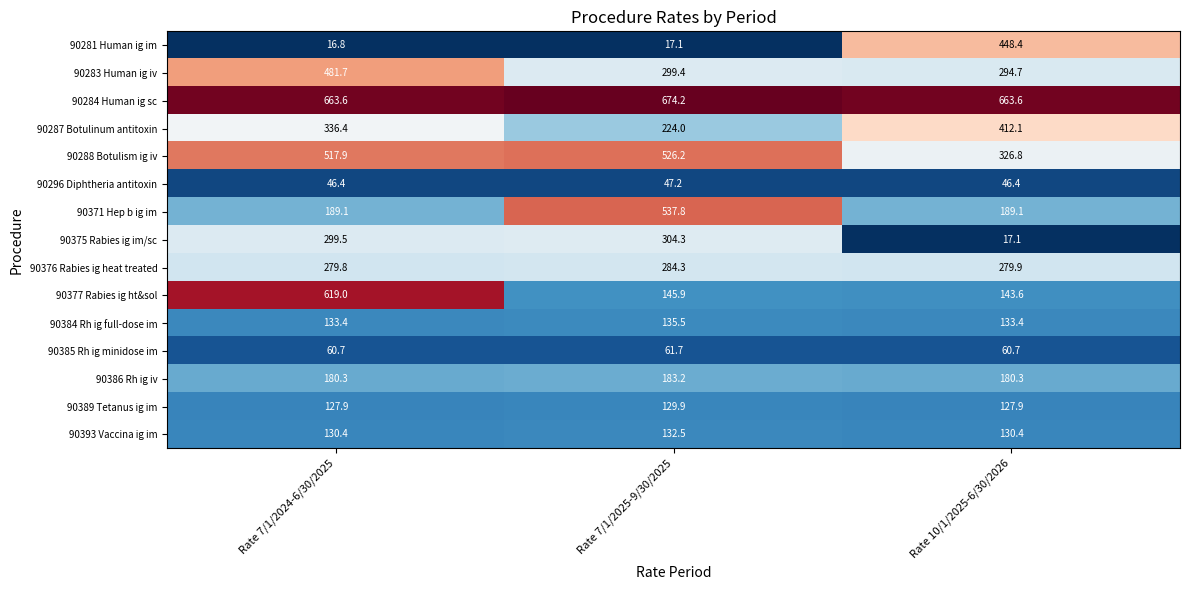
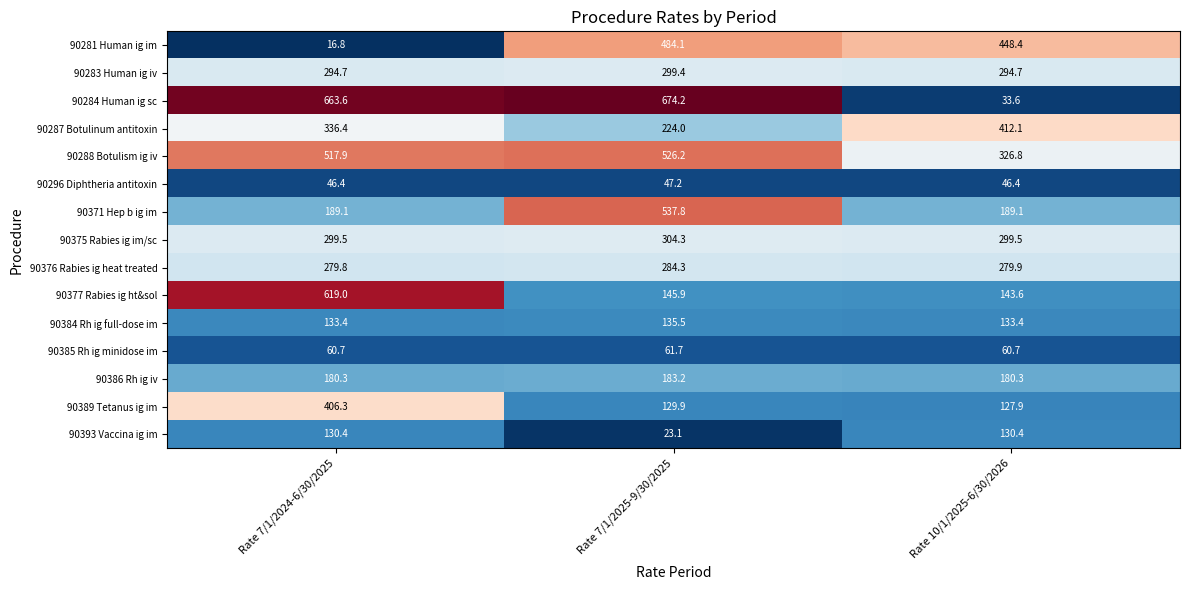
90281 Human ig im, Rate 7/1/2025-9/30/2025: 17.1 -> 484.1
90283 Human ig iv, Rate 7/1/2024-6/30/2025: 481.7 -> 294.7
90284 Human ig sc, Rate 10/1/2025-6/30/2026: 663.6 -> 33.6
90375 Rabies ig im/sc, Rate 10/1/2025-6/30/2026: 17.1 -> 299.5
90389 Tetanus ig im, Rate 7/1/2024-6/30/2025: 127.9 -> 406.3
90393 Vaccina ig im, Rate 7/1/2025-9/30/2025: 132.5 -> 23.1
